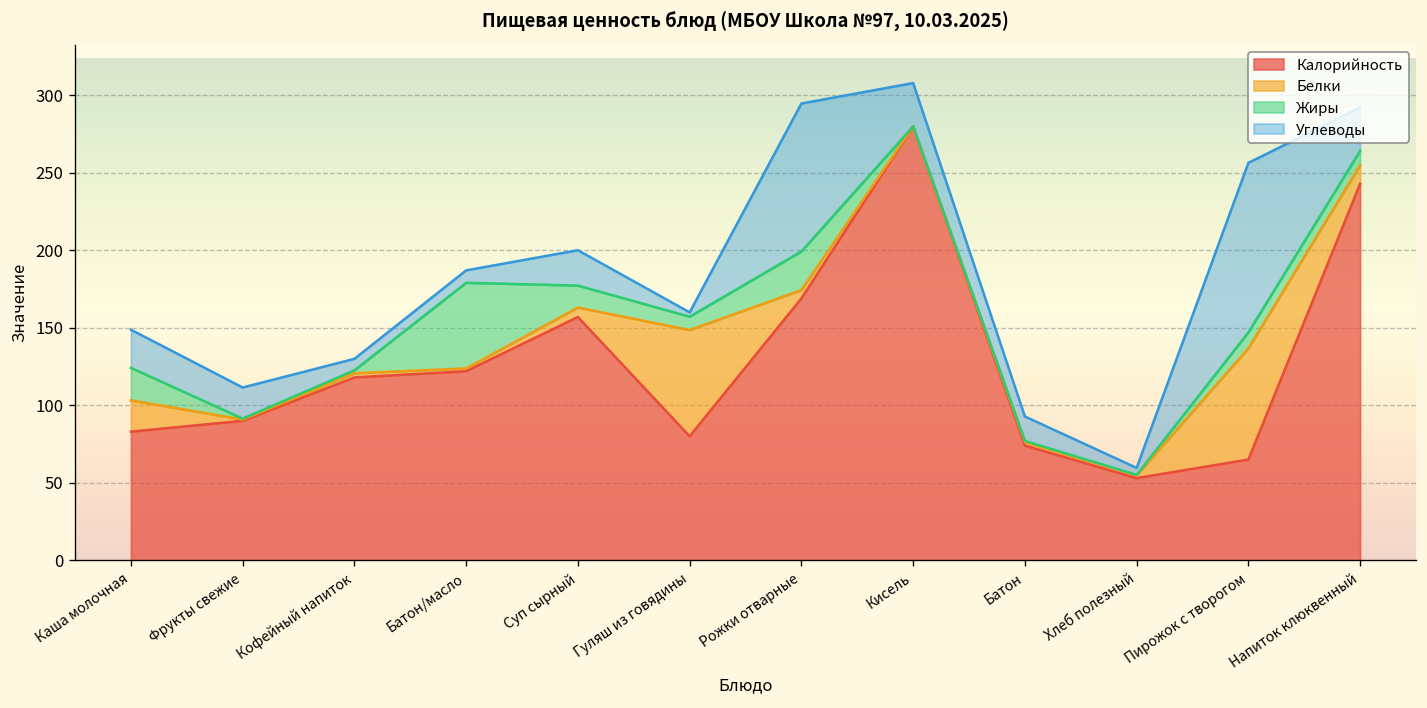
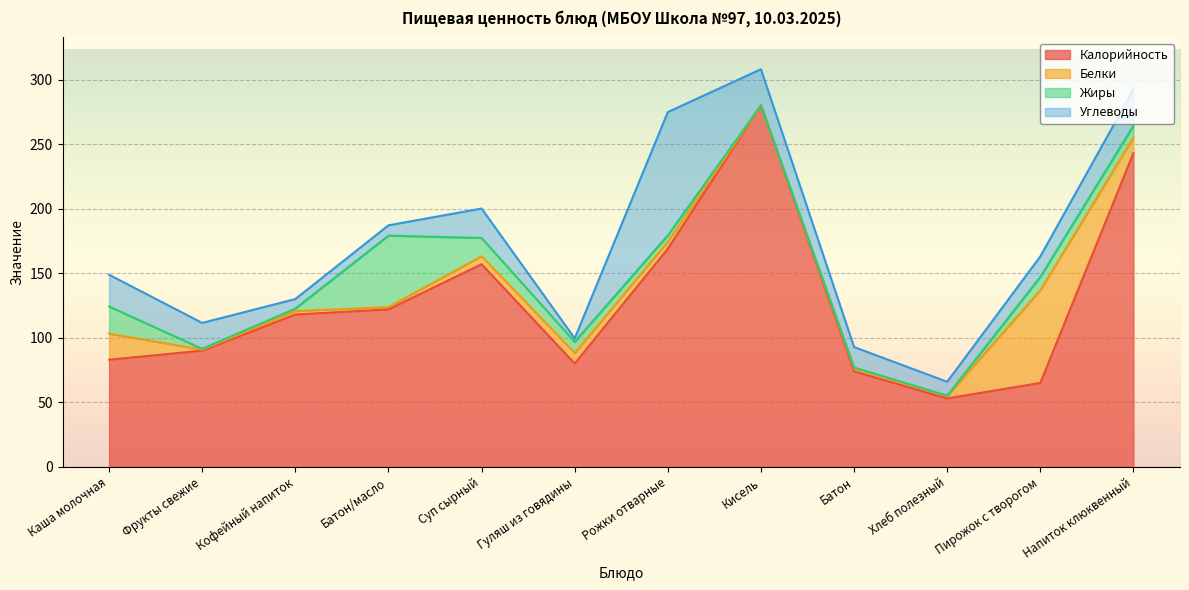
Белки, Гуляш из говядины: 69 -> 8
Жиры, Рожки отварные: 25 -> 5
Углеводы, Хлеб полезный: 5 -> 11
Углеводы, Пирожок с творогом: 109 -> 16
